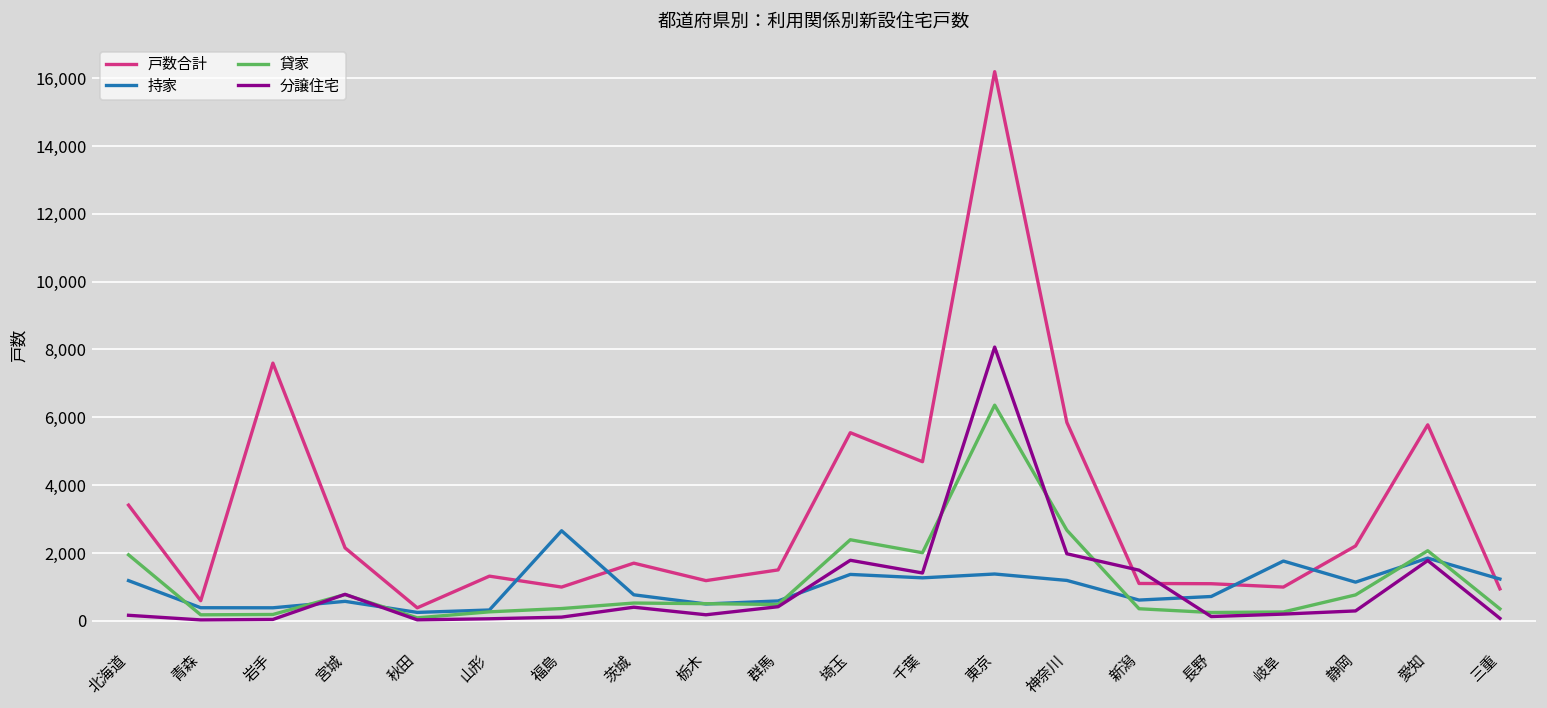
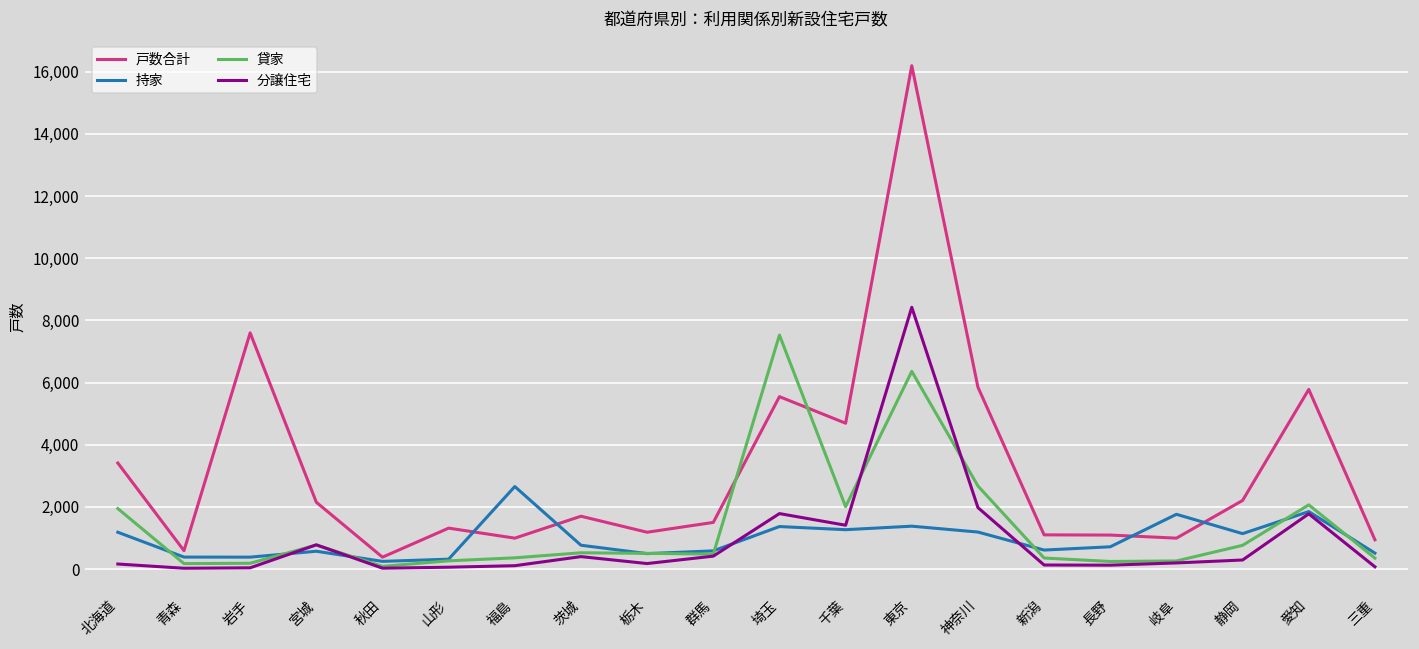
貸家, 埼玉: 2,400 -> 7,500
分譲住宅, 東京: 8,100 -> 8,400
分譲住宅, 新潟: 1,500 -> 100
持家, 三重: 1,200 -> 500
